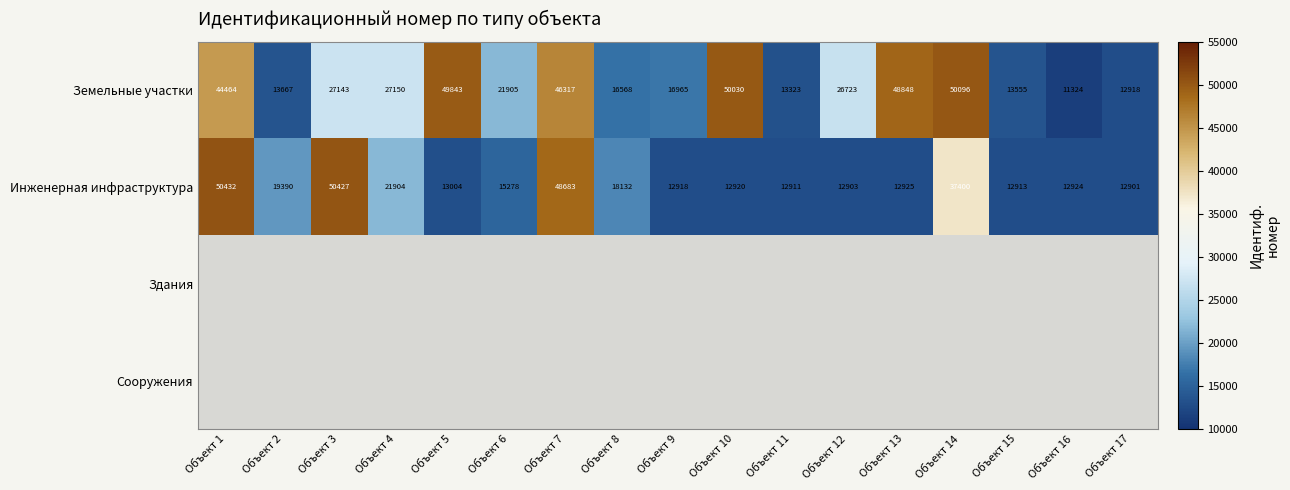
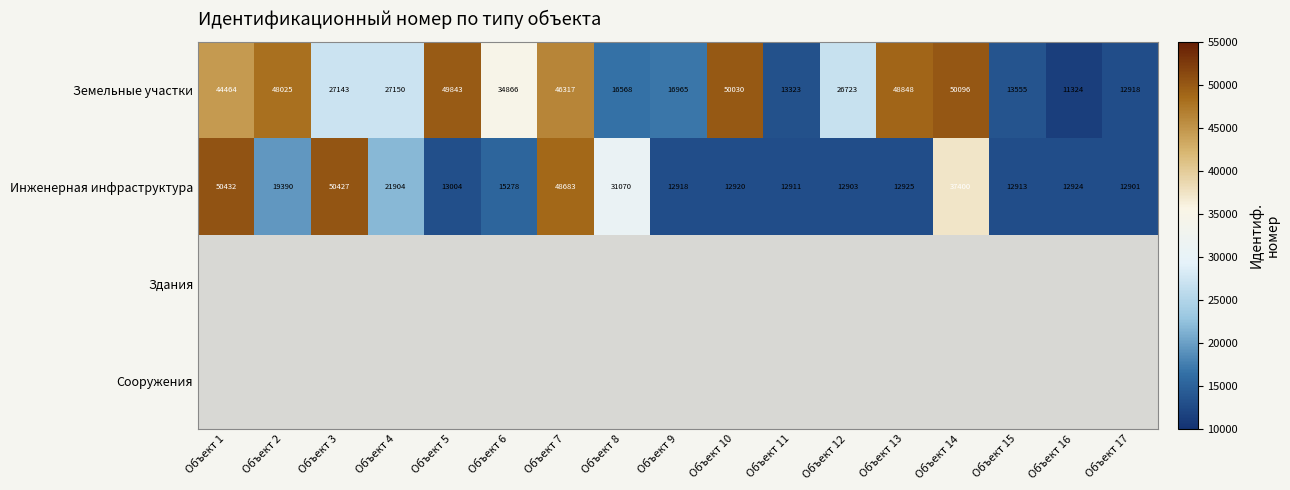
Земельные участки, Объект 2: 13667 -> 48025
Земельные участки, Объект 6: 21905 -> 34866
Инженерная инфраструктура, Объект 8: 18132 -> 31070
